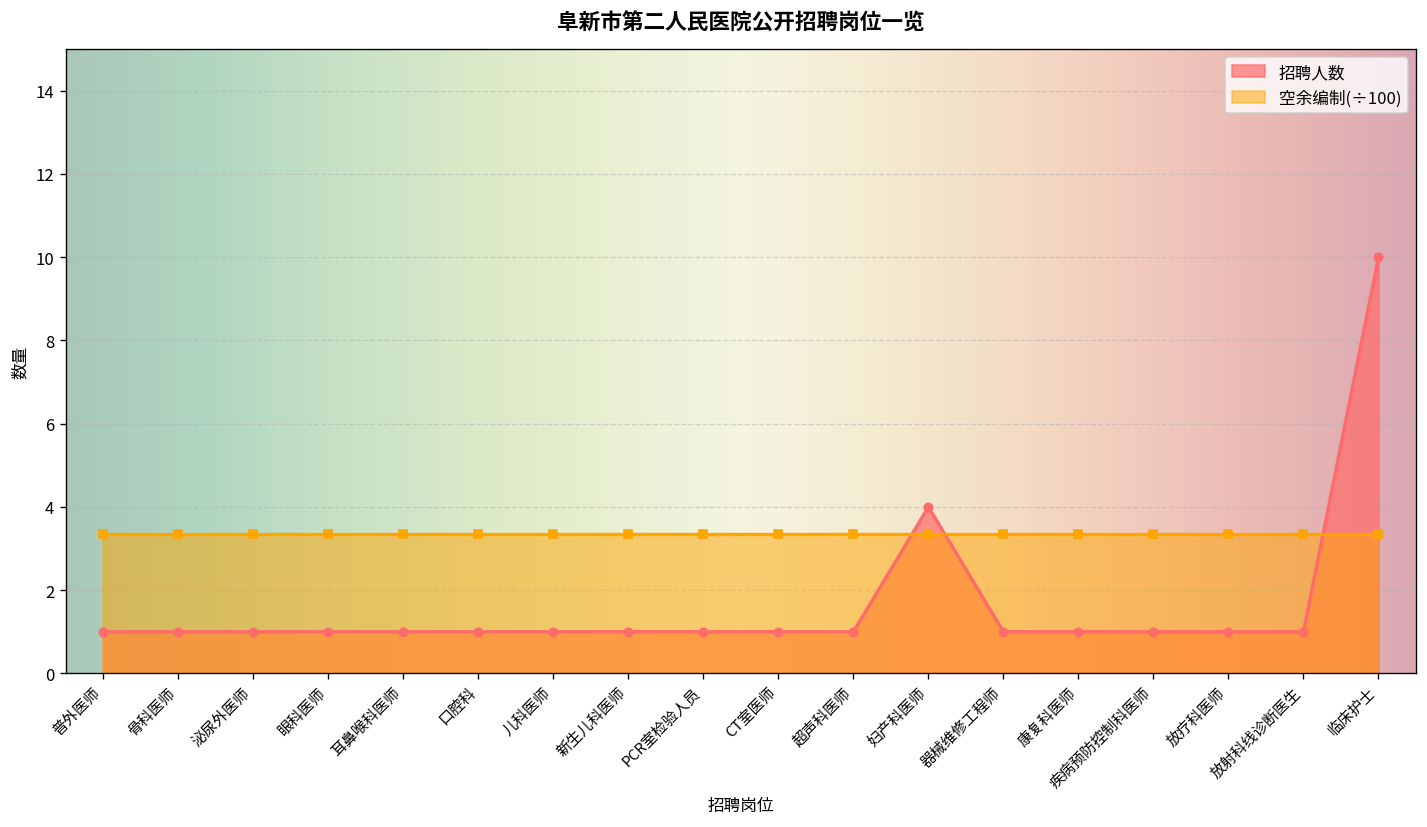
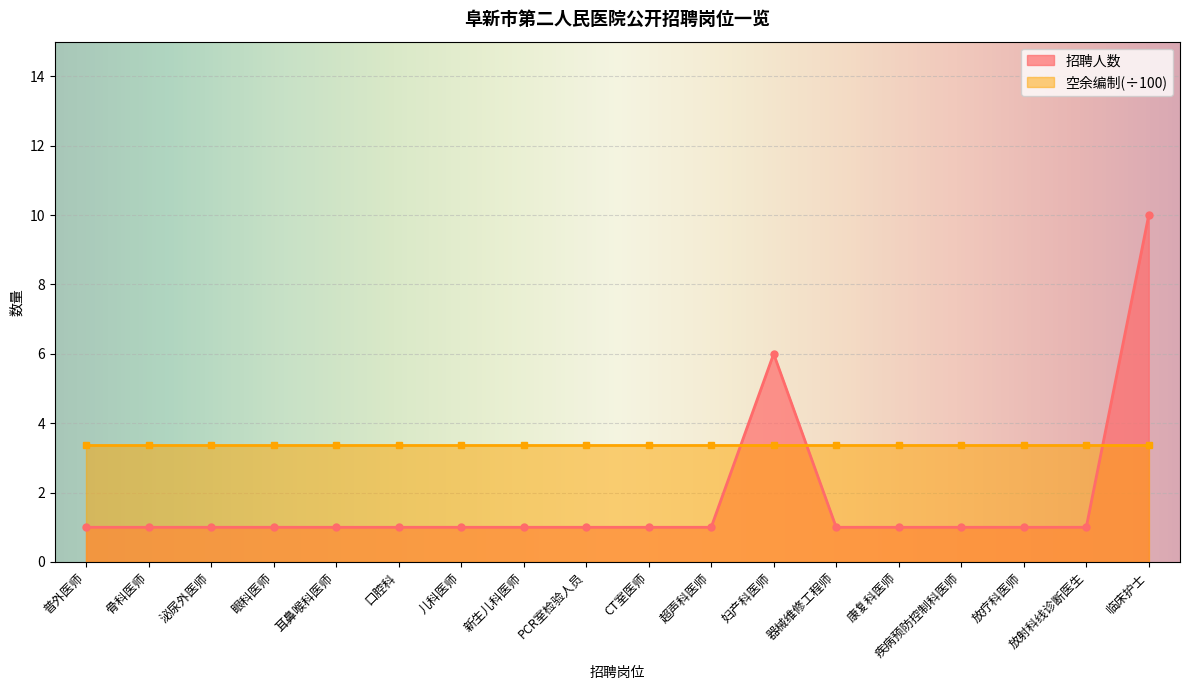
招聘人数, 妇产科医师: 4 -> 6
